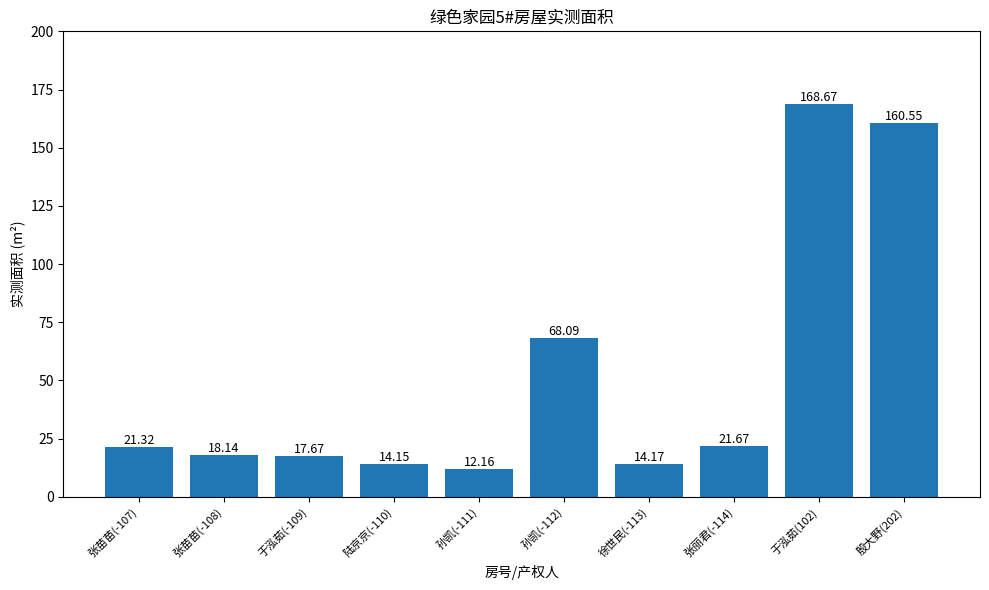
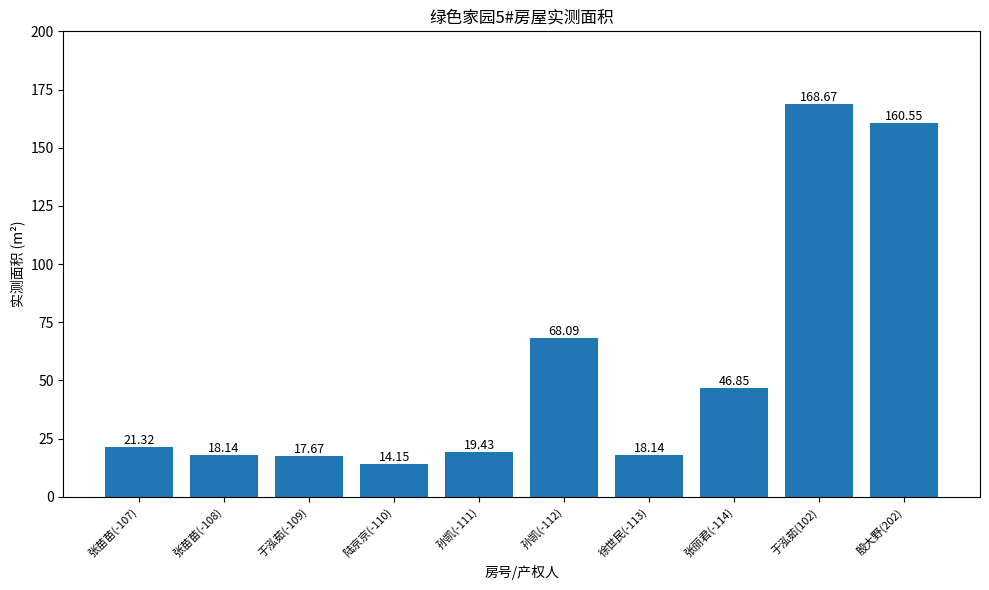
孙凯(-111): 12.16 -> 19.43
徐世民(-113): 14.17 -> 18.14
张丽君(-114): 21.67 -> 46.85
